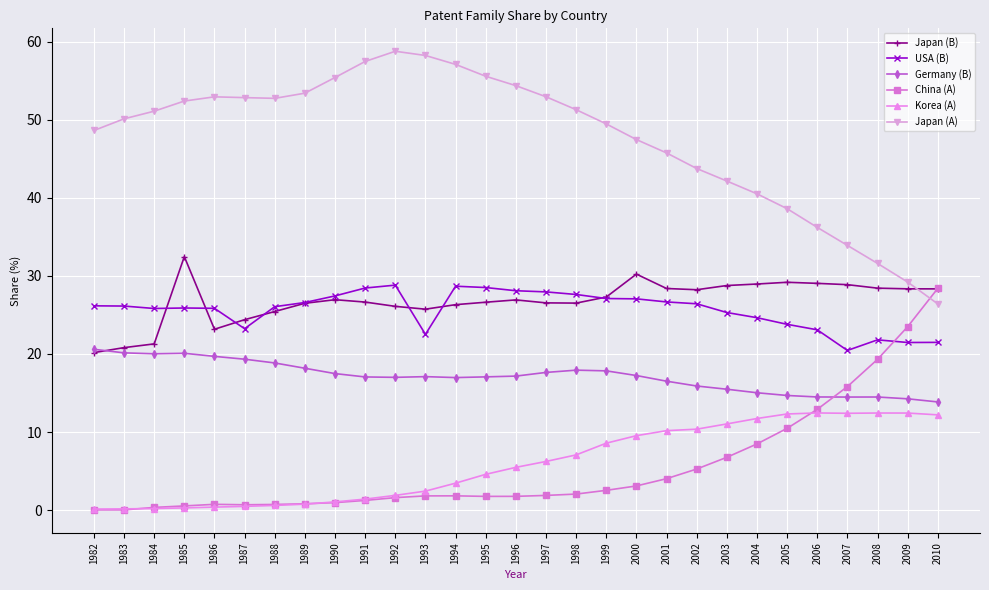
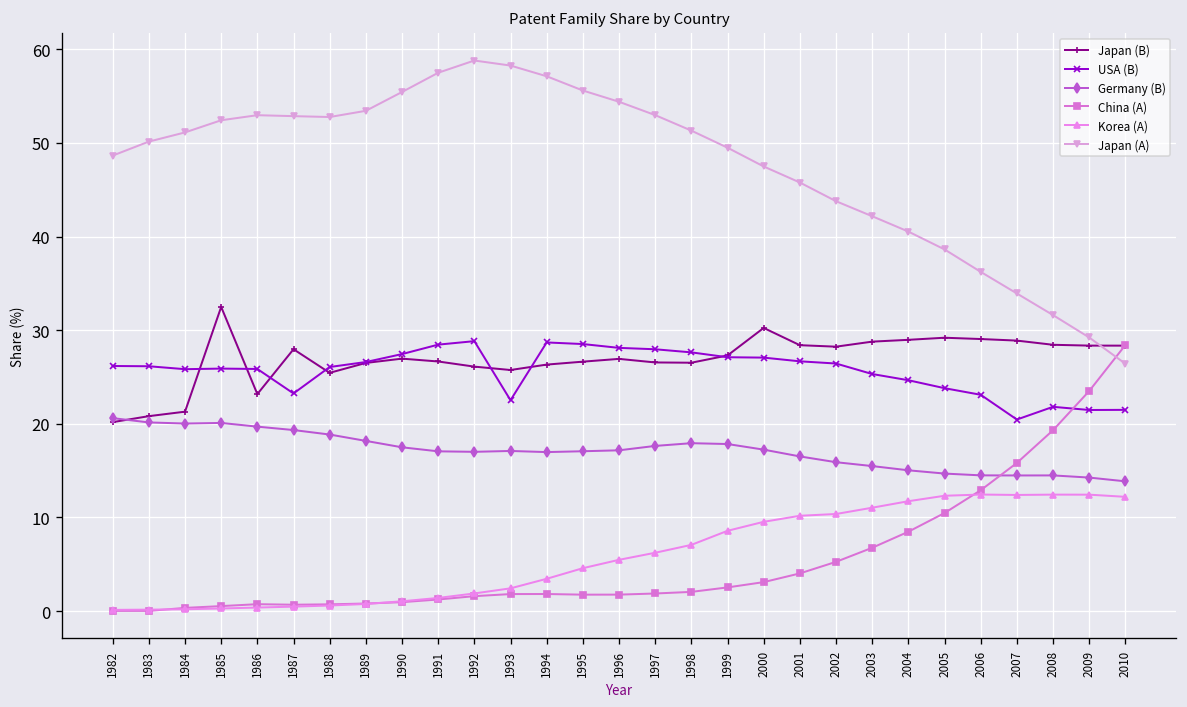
Japan (B), 1987: 24 -> 28
